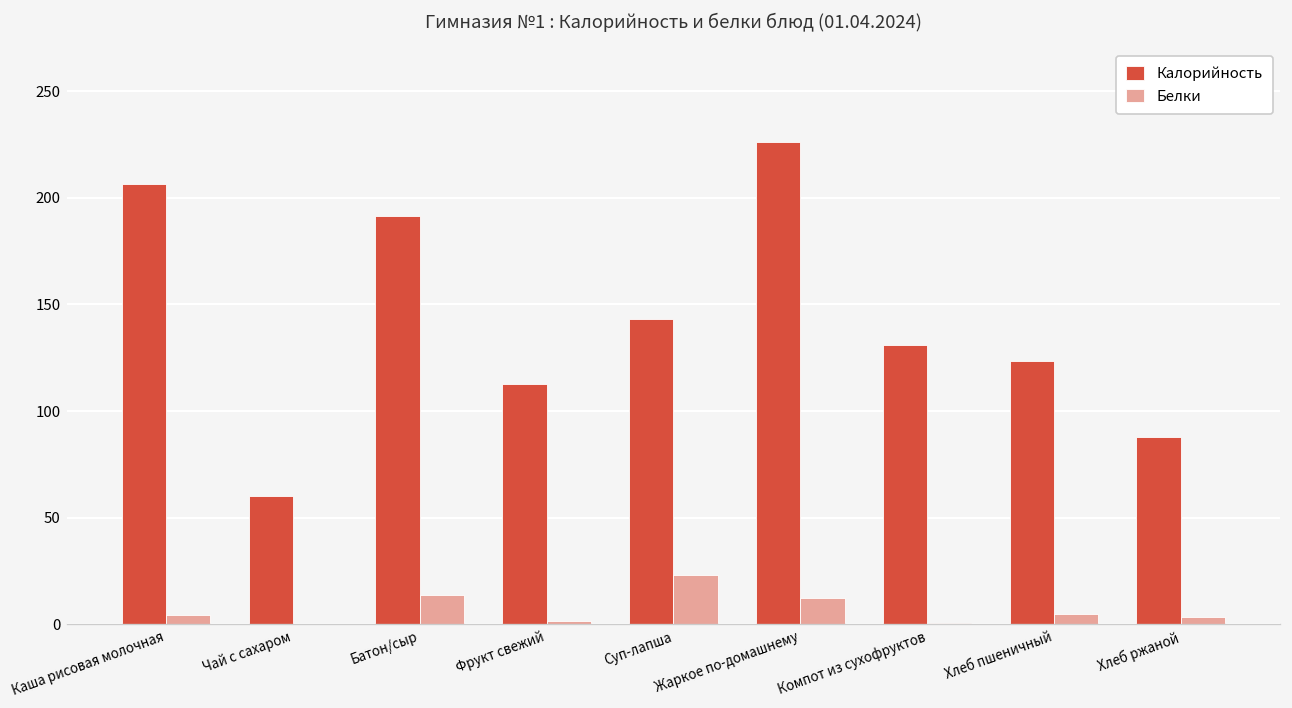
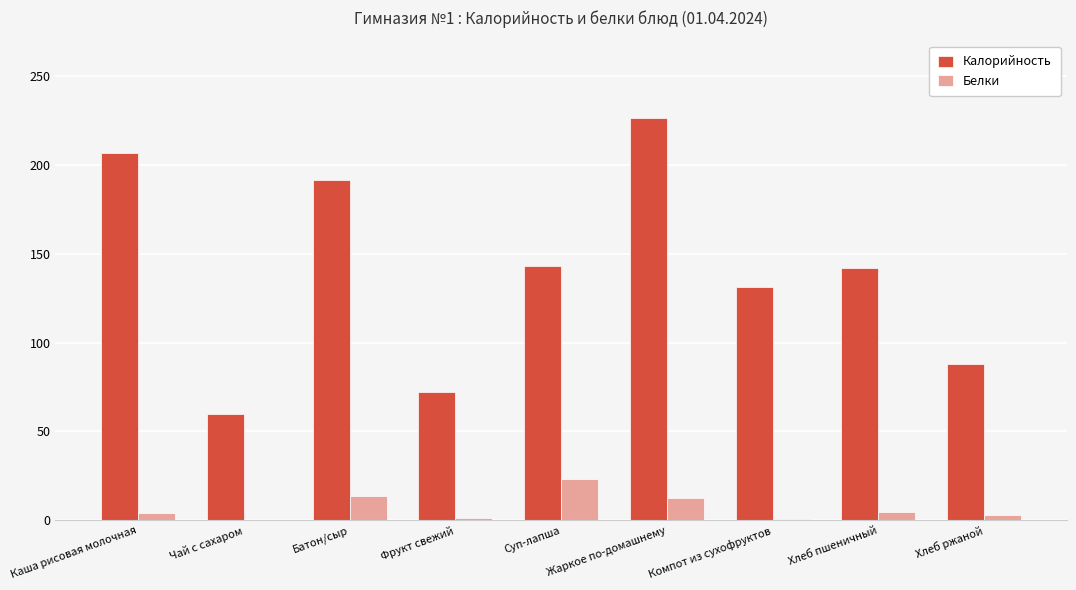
Калорийность, Фрукт свежий: 113 -> 72
Калорийность, Хлеб пшеничный: 123 -> 142
